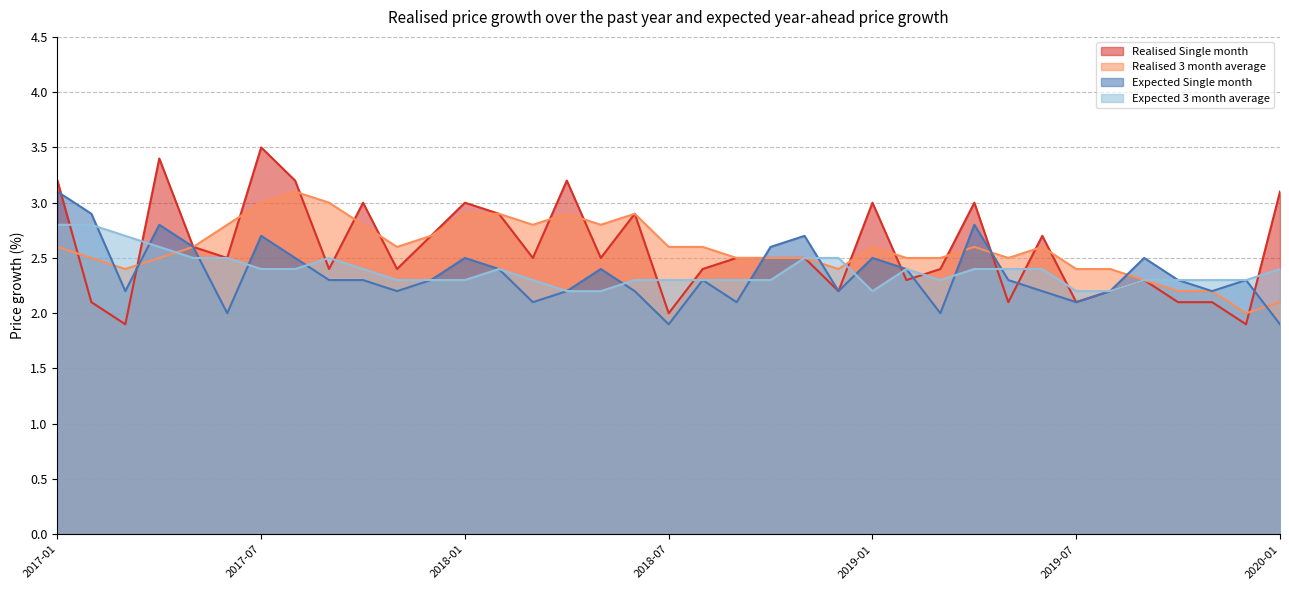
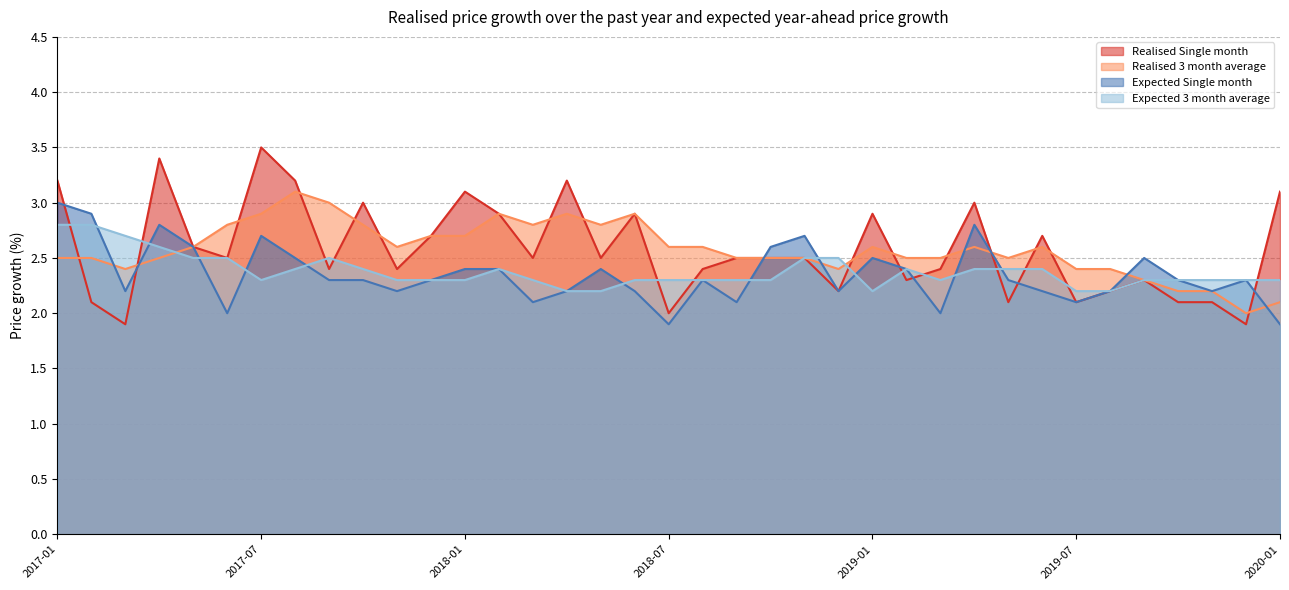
Realised 3 month average, 2017-01: 2.6 -> 2.5
Expected Single month, 2017-01: 3.1 -> 3.0
Realised 3 month average, 2017-07: 3.0 -> 2.9
Expected 3 month average, 2017-07: 2.4 -> 2.3
Realised Single month, 2018-01: 3.0 -> 3.1
Realised 3 month average, 2018-01: 2.9 -> 2.7
Expected Single month, 2018-01: 2.5 -> 2.4
Realised Single month, 2019-01: 3.0 -> 2.9
Expected 3 month average, 2020-01: 2.4 -> 2.3
